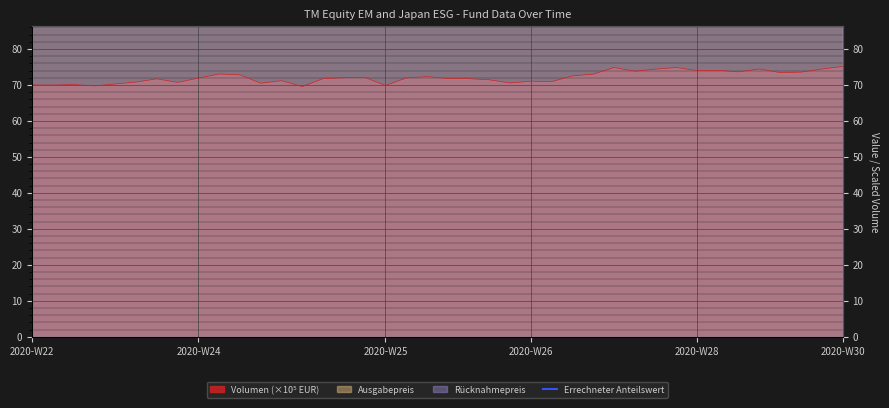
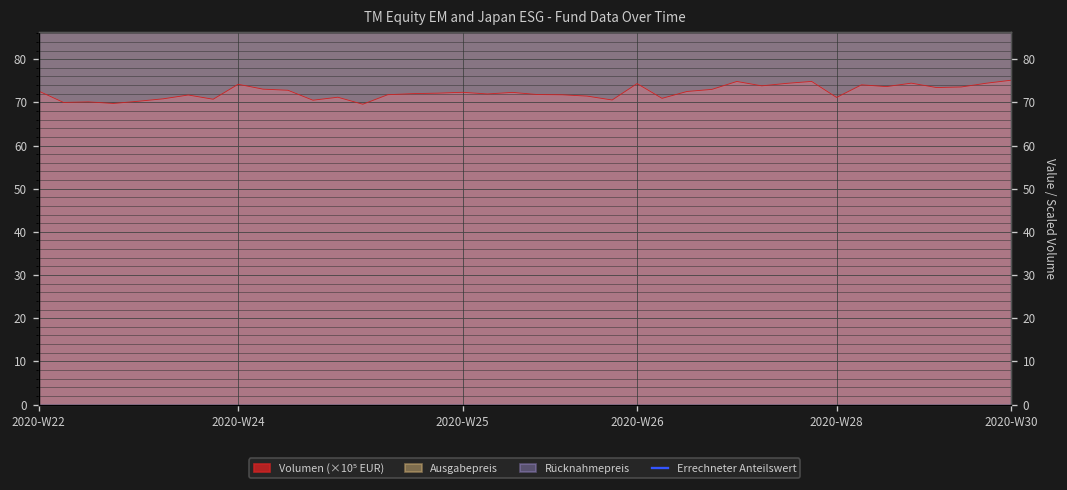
Volumen (×10⁵ EUR), 2020-W22: 70 -> 73
Volumen (×10⁵ EUR), 2020-W24: 72 -> 74
Volumen (×10⁵ EUR), 2020-W25: 70 -> 72
Volumen (×10⁵ EUR), 2020-W26: 71 -> 74
Volumen (×10⁵ EUR), 2020-W28: 74 -> 71
